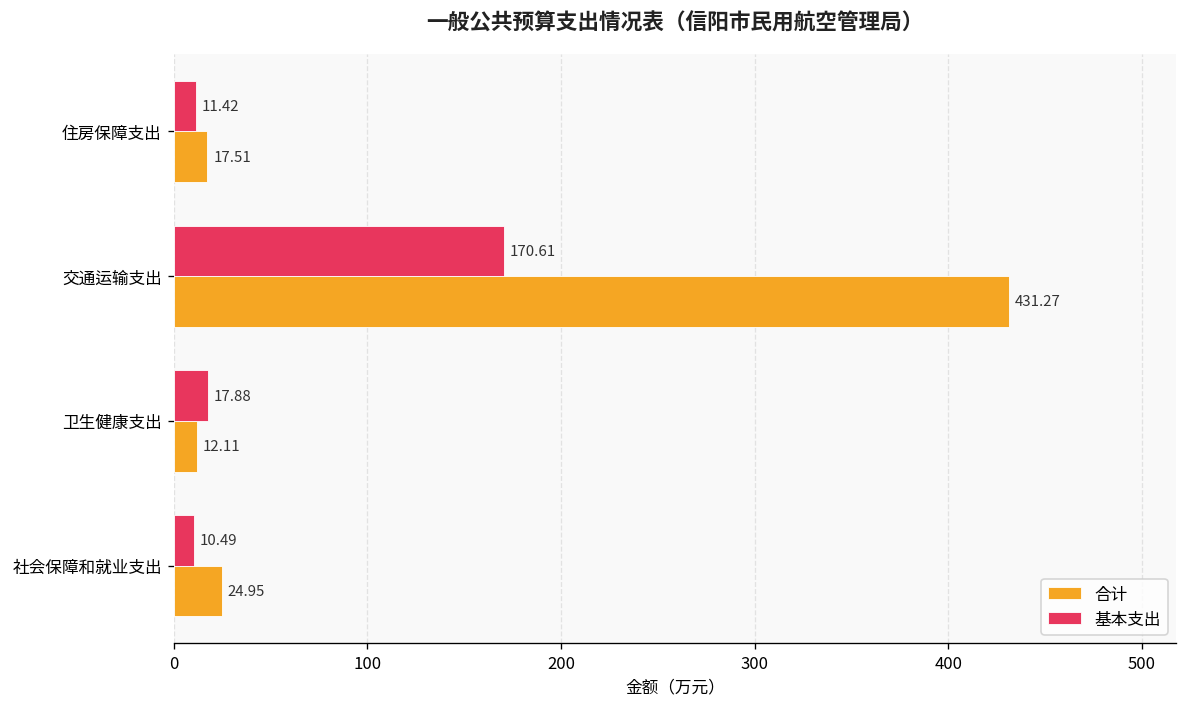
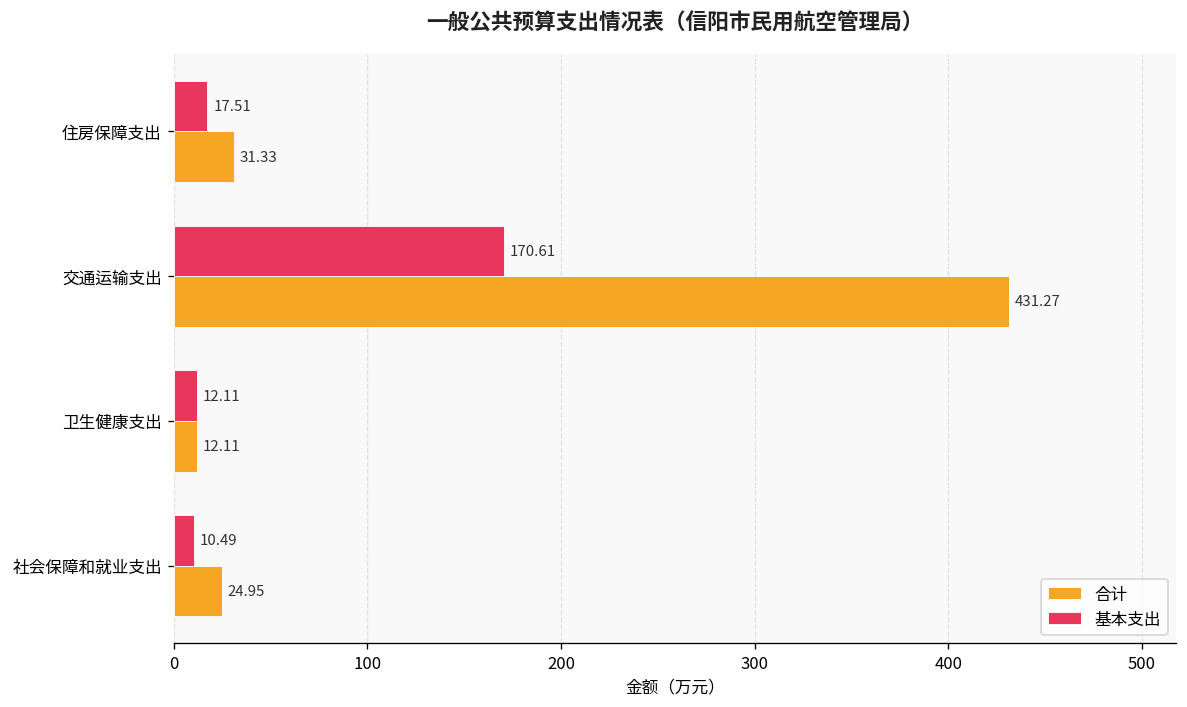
基本支出, 住房保障支出: 11.42 -> 17.51
合计, 住房保障支出: 17.51 -> 31.33
基本支出, 卫生健康支出: 17.88 -> 12.11
